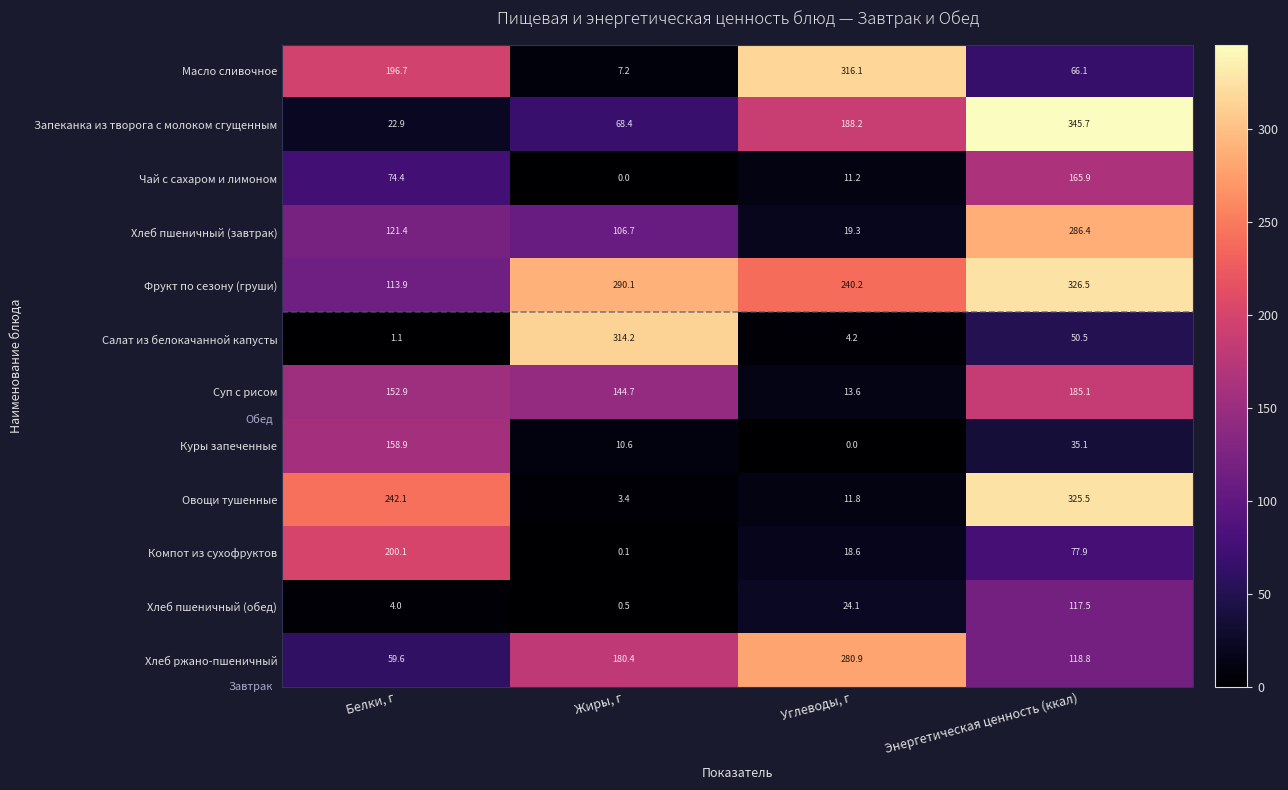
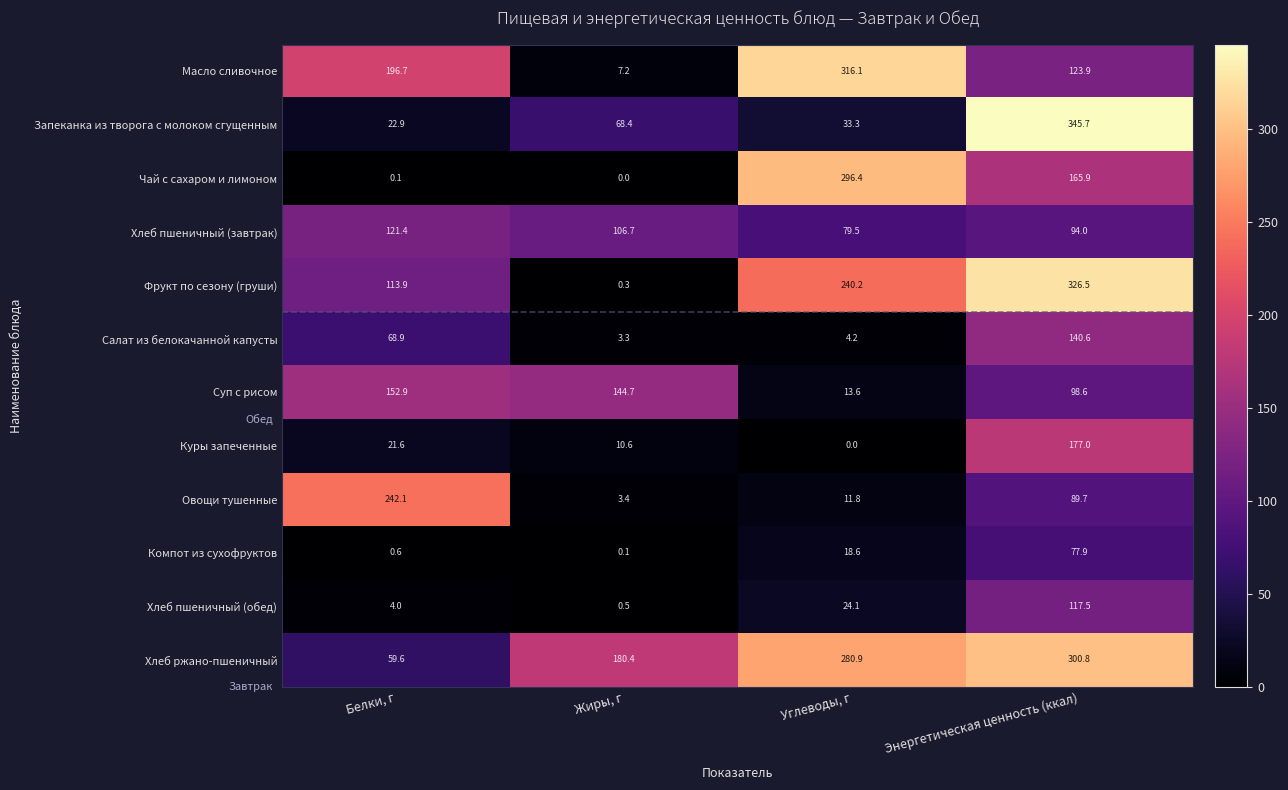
Масло сливочное, Энергетическая ценность (ккал): 66.1 -> 123.9
Запеканка из творога с молоком сгущенным, Углеводы, г: 188.2 -> 33.3
Чай с сахаром и лимоном, Белки, г: 74.4 -> 0.1
Чай с сахаром и лимоном, Углеводы, г: 11.2 -> 296.4
Хлеб пшеничный (завтрак), Углеводы, г: 19.3 -> 79.5
Хлеб пшеничный (завтрак), Энергетическая ценность (ккал): 286.4 -> 94.0
Фрукт по сезону (груши), Жиры, г: 290.1 -> 0.3
Салат из белокачанной капусты, Белки, г: 1.1 -> 68.9
Салат из белокачанной капусты, Жиры, г: 314.2 -> 3.3
Салат из белокачанной капусты, Энергетическая ценность (ккал): 50.5 -> 140.6
Суп с рисом, Энергетическая ценность (ккал): 185.1 -> 98.6
Куры запеченные, Белки, г: 158.9 -> 21.6
Куры запеченные, Энергетическая ценность (ккал): 35.1 -> 177.0
Овощи тушенные, Энергетическая ценность (ккал): 325.5 -> 89.7
Компот из сухофруктов, Белки, г: 200.1 -> 0.6
Хлеб ржано-пшеничный, Энергетическая ценность (ккал): 118.8 -> 300.8
